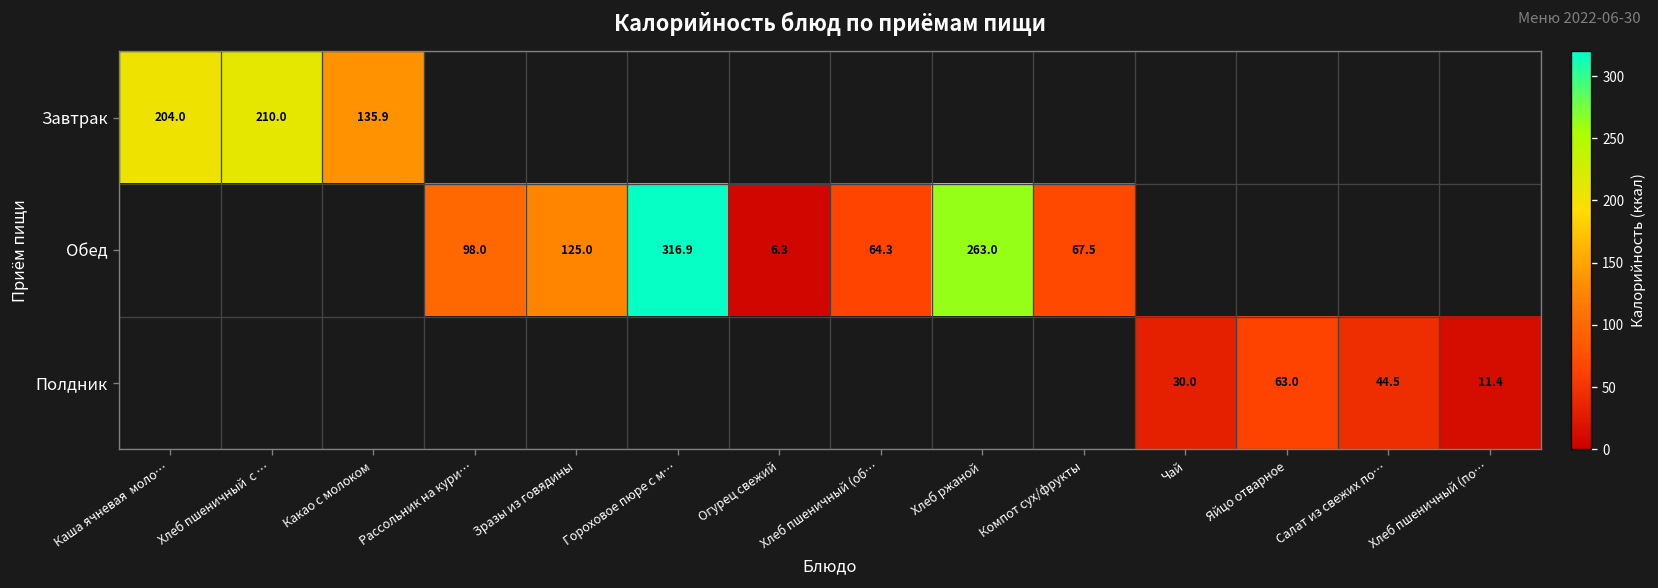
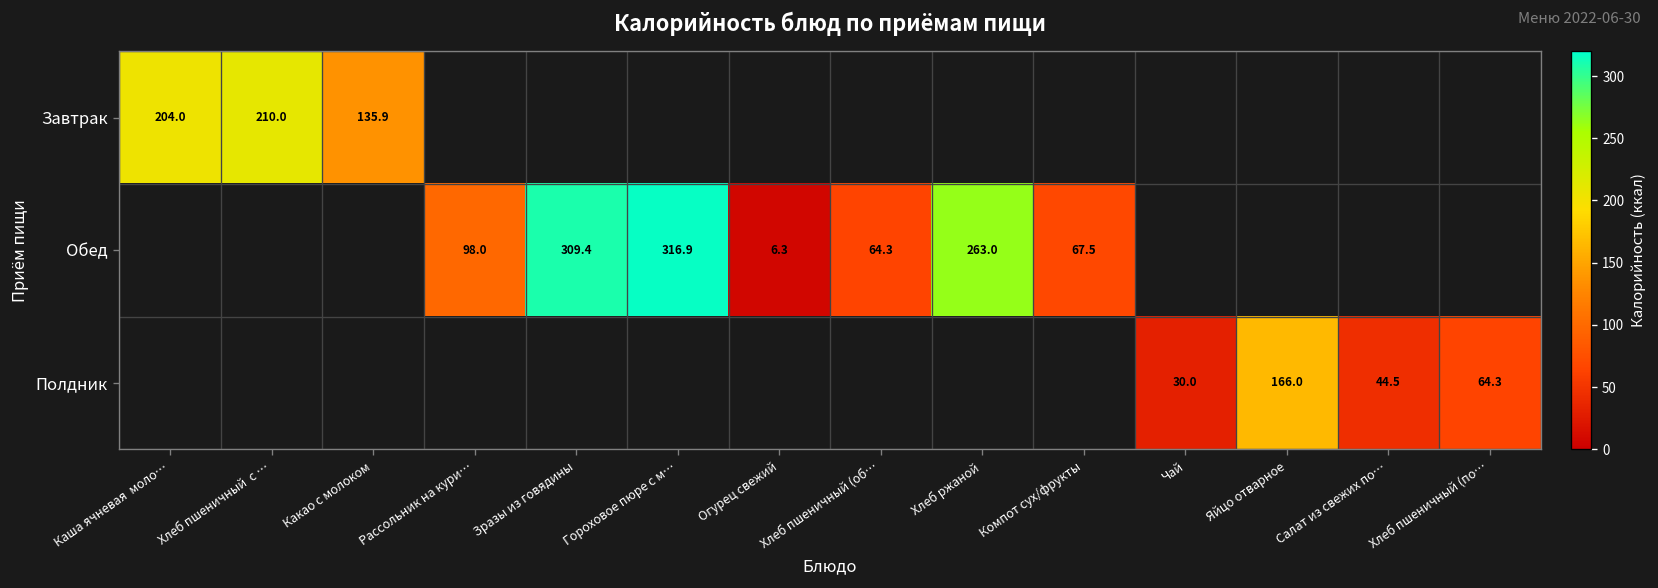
Обед, Зразы из говядины: 125.0 -> 309.4
Полдник, Яйцо отварное: 63.0 -> 166.0
Полдник, Хлеб пшеничный (по…: 11.4 -> 64.3
